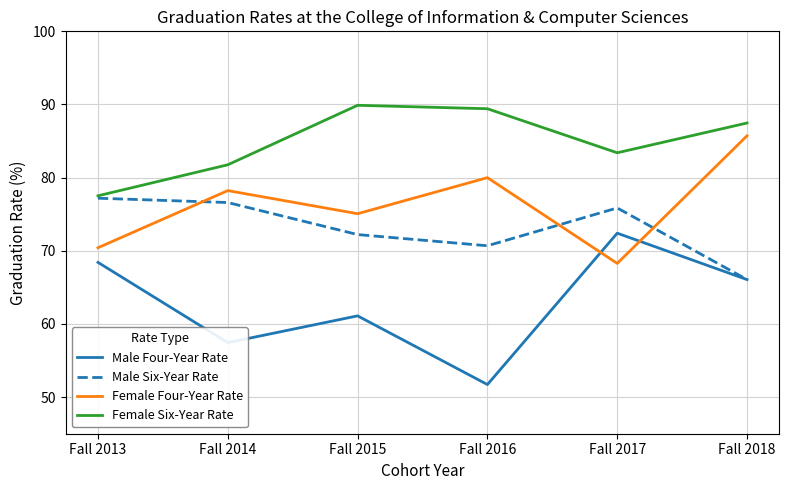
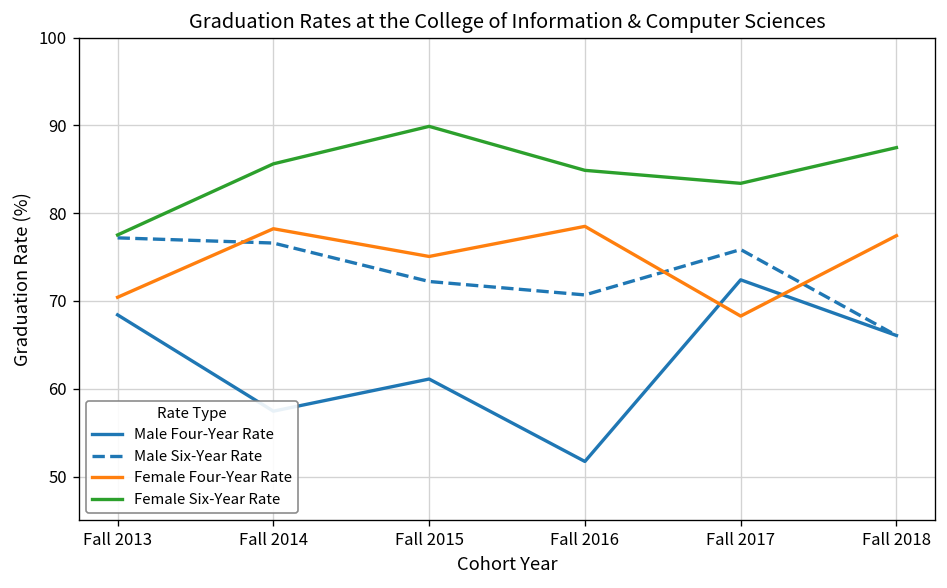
Female Six-Year Rate, Fall 2014: 82 -> 86
Female Four-Year Rate, Fall 2016: 80 -> 79
Female Six-Year Rate, Fall 2016: 89 -> 85
Female Four-Year Rate, Fall 2018: 86 -> 77
